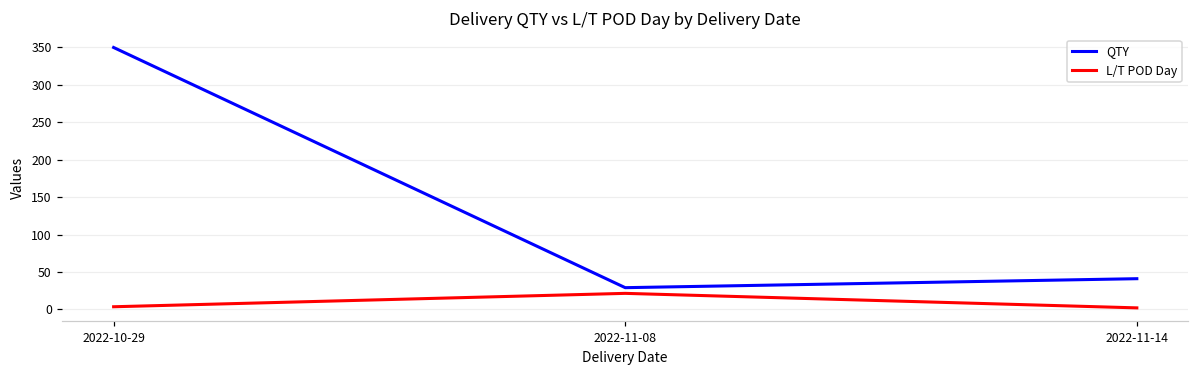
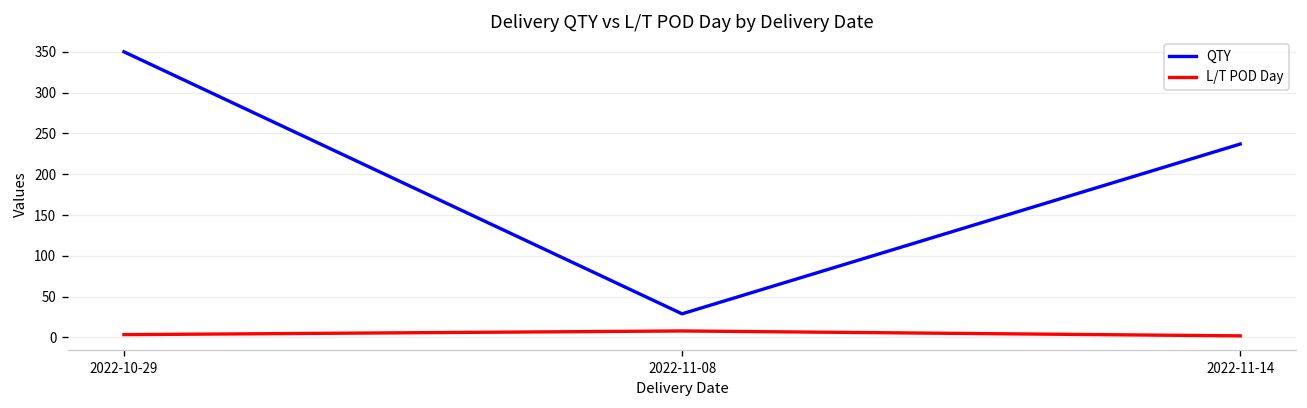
L/T POD Day, 2022-11-08: 20 -> 10
QTY, 2022-11-14: 40 -> 240
